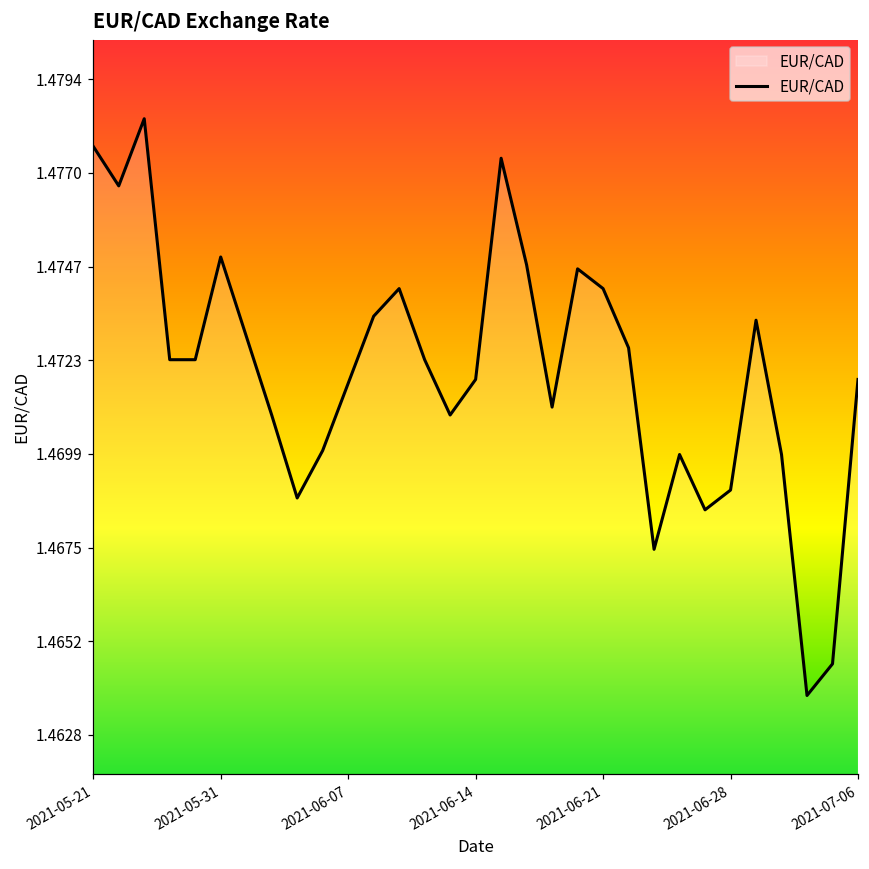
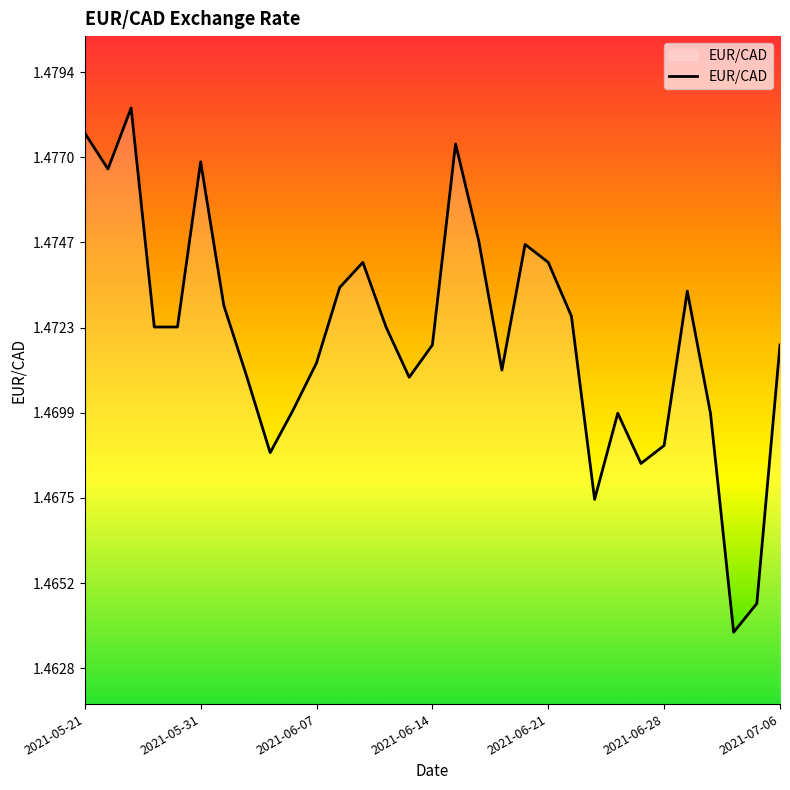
2021-05-31: 1.4749 -> 1.4769
2021-06-07: 1.4717 -> 1.4713
